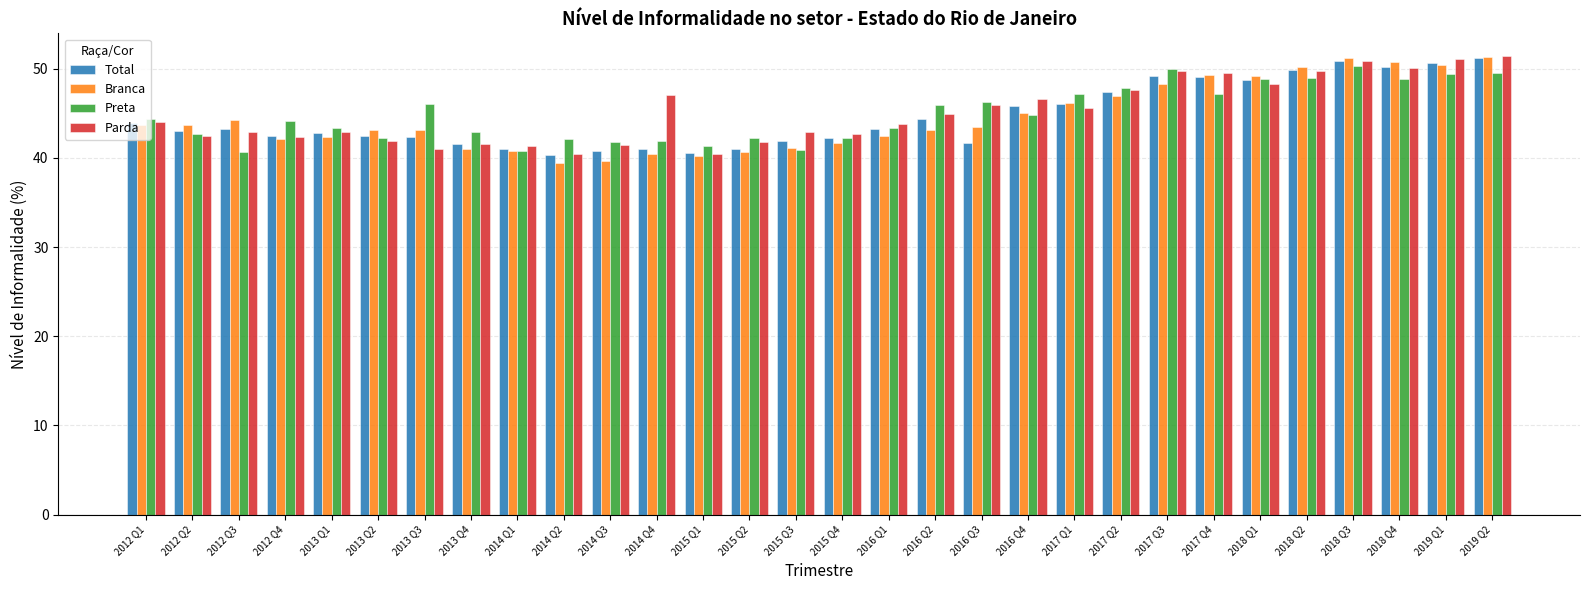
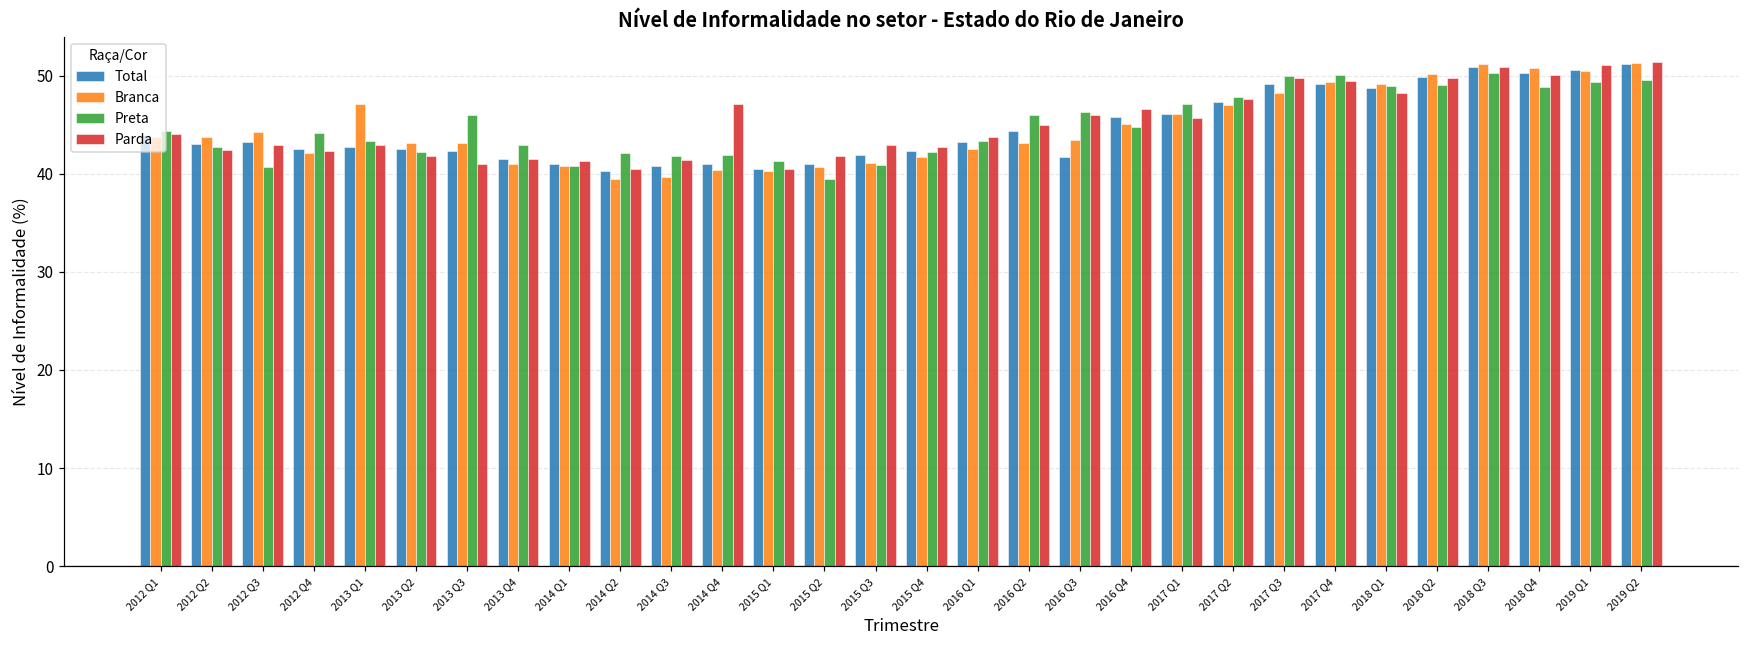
Branca, 2013 Q1: 42 -> 47
Preta, 2015 Q2: 42 -> 39
Preta, 2017 Q4: 47 -> 50
